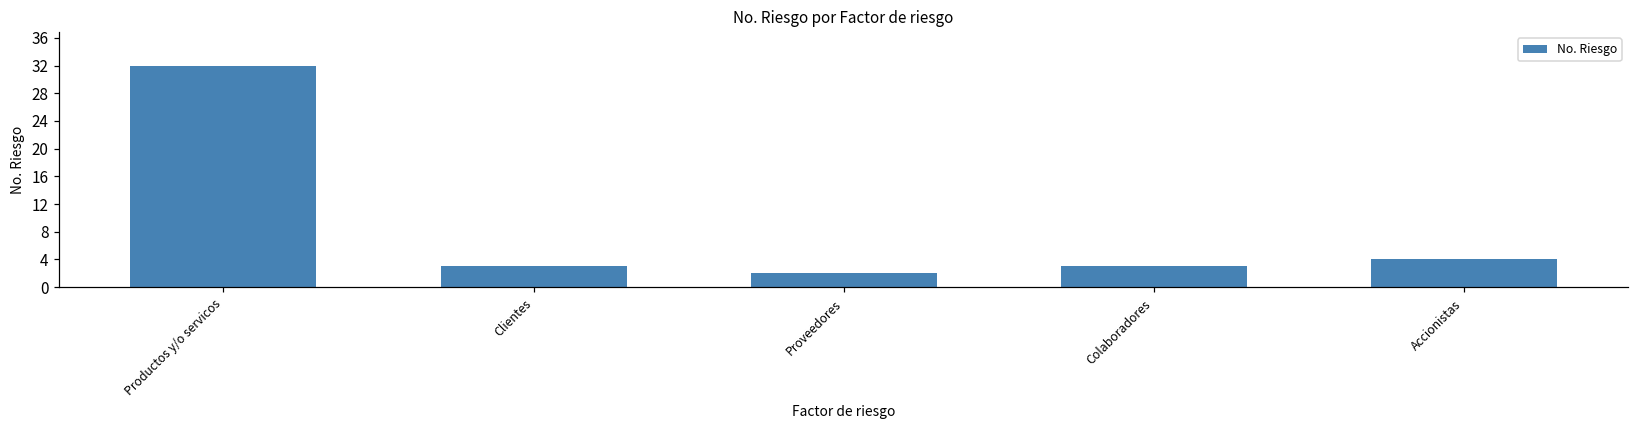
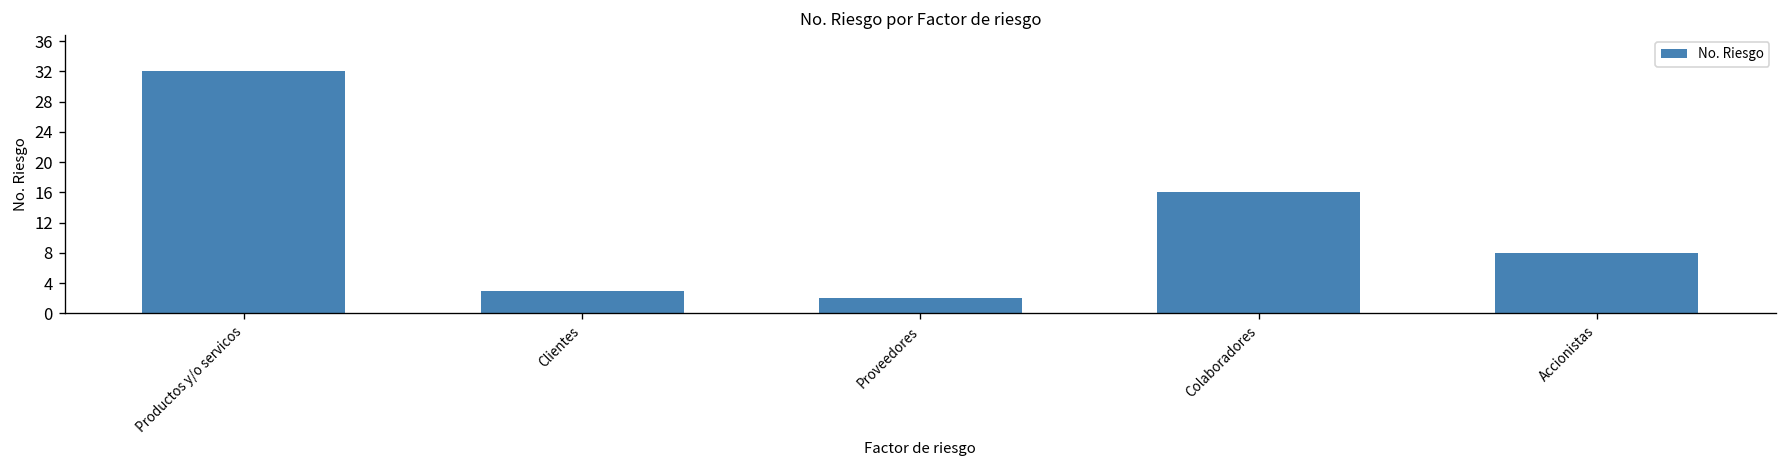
Colaboradores: 3 -> 16
Accionistas: 4 -> 8
